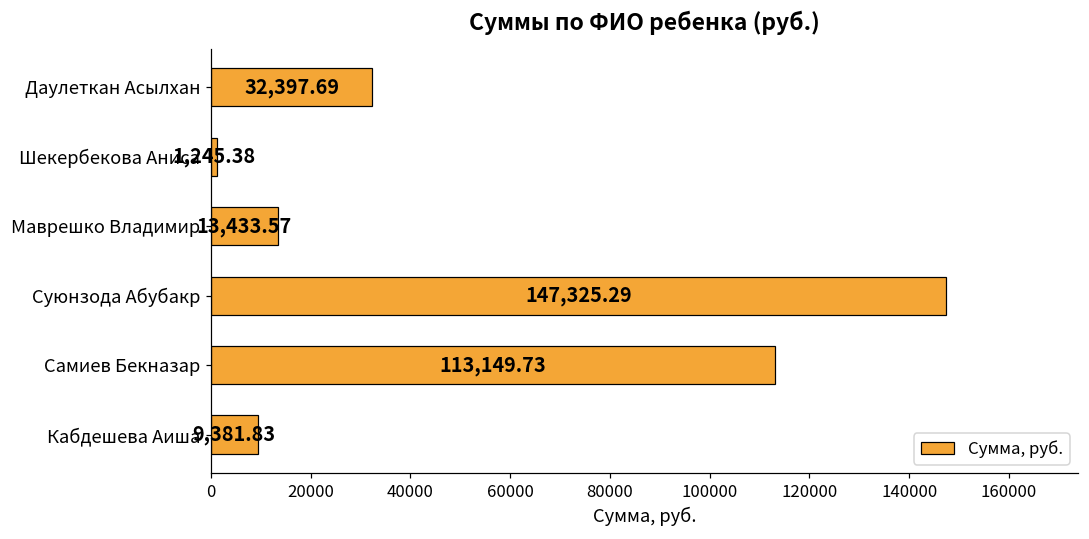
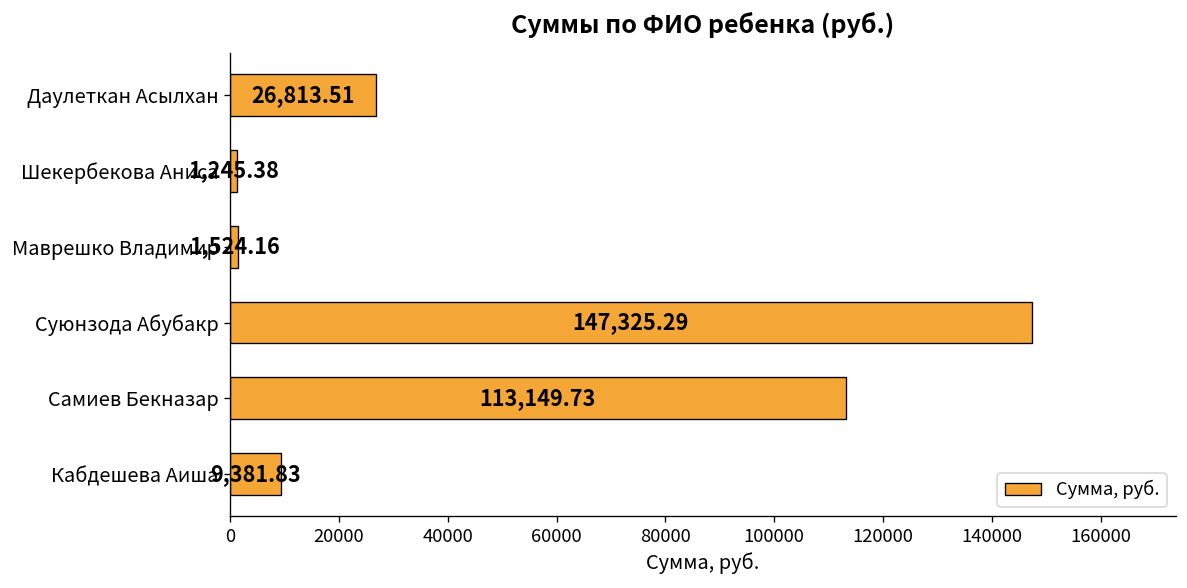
Даулеткан Асылхан: 32,397.69 -> 26,813.51
Маврешко Владимир: 13,433.57 -> 1,524.16
